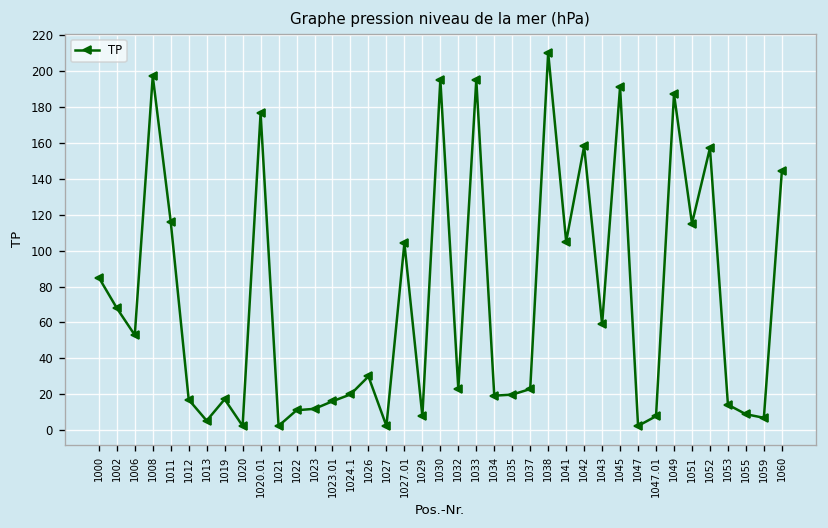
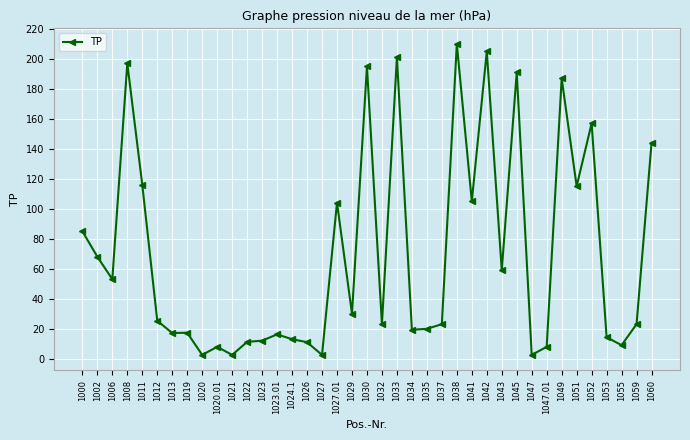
1012: 17 -> 25
1013: 5 -> 17
1020.01: 177 -> 8
1024.1: 20 -> 13
1026: 30 -> 11
1029: 8 -> 30
1033: 195 -> 201
1042: 158 -> 205
1059: 7 -> 23
